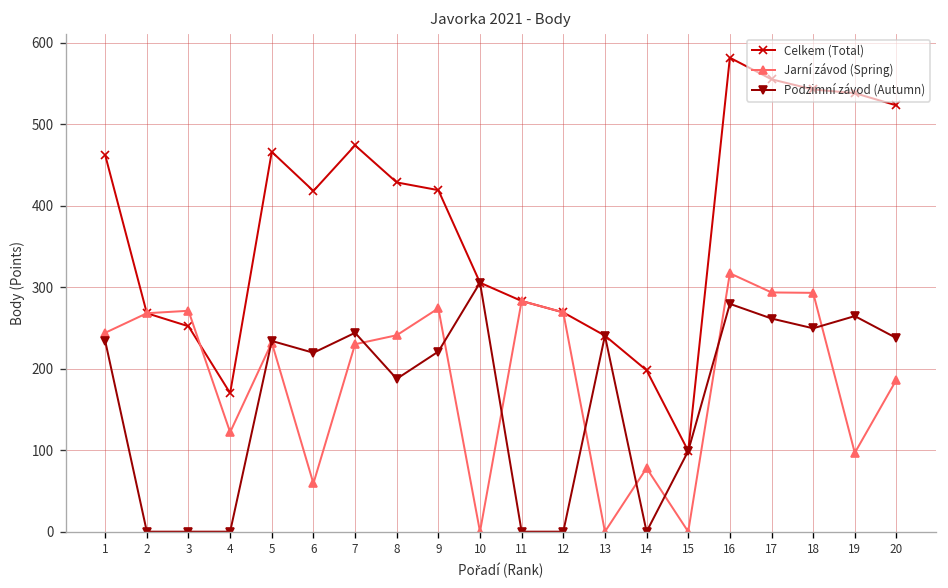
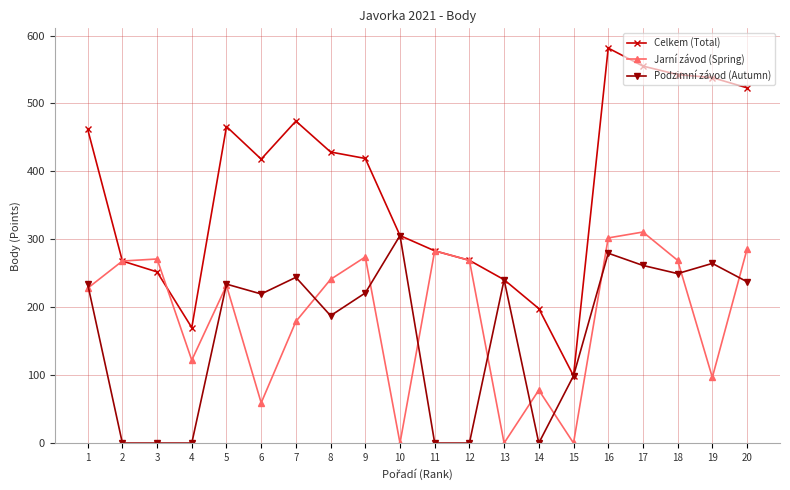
Jarní závod (Spring), 1: 240 -> 230
Jarní závod (Spring), 7: 230 -> 180
Jarní závod (Spring), 16: 320 -> 300
Jarní závod (Spring), 17: 290 -> 310
Jarní závod (Spring), 18: 290 -> 270
Jarní závod (Spring), 20: 190 -> 290
